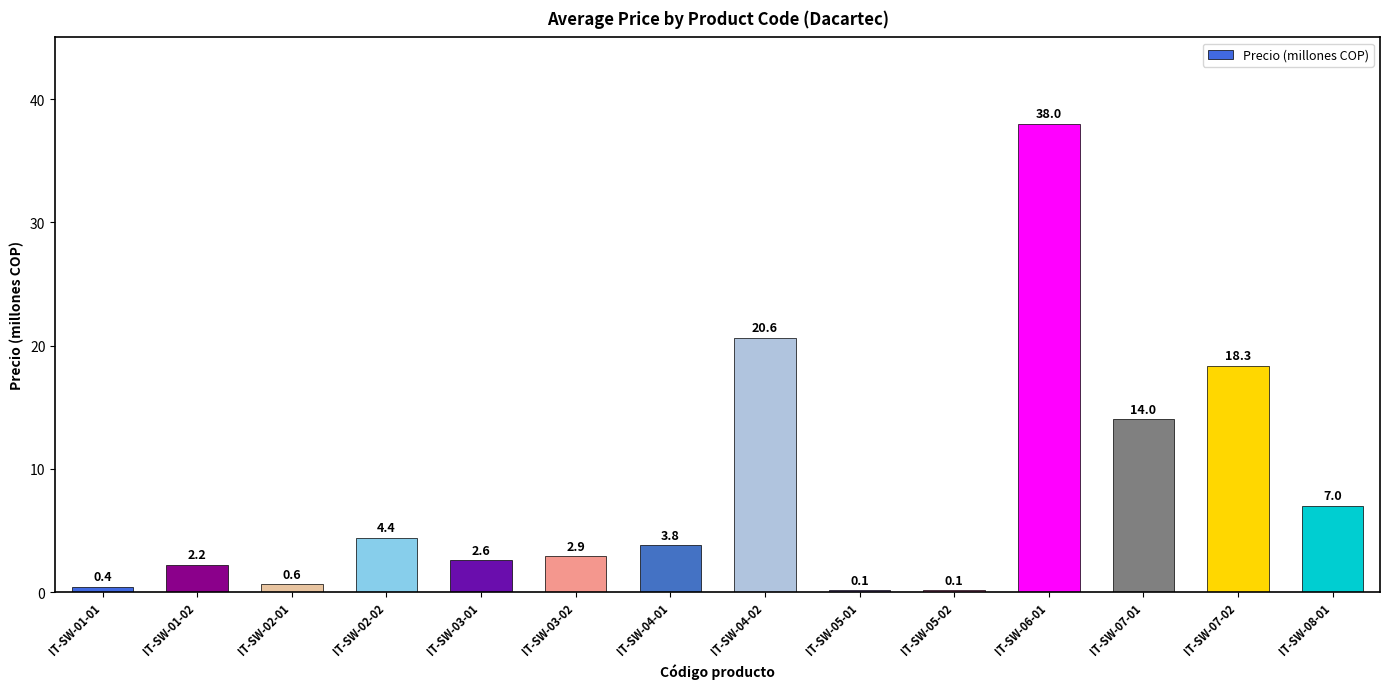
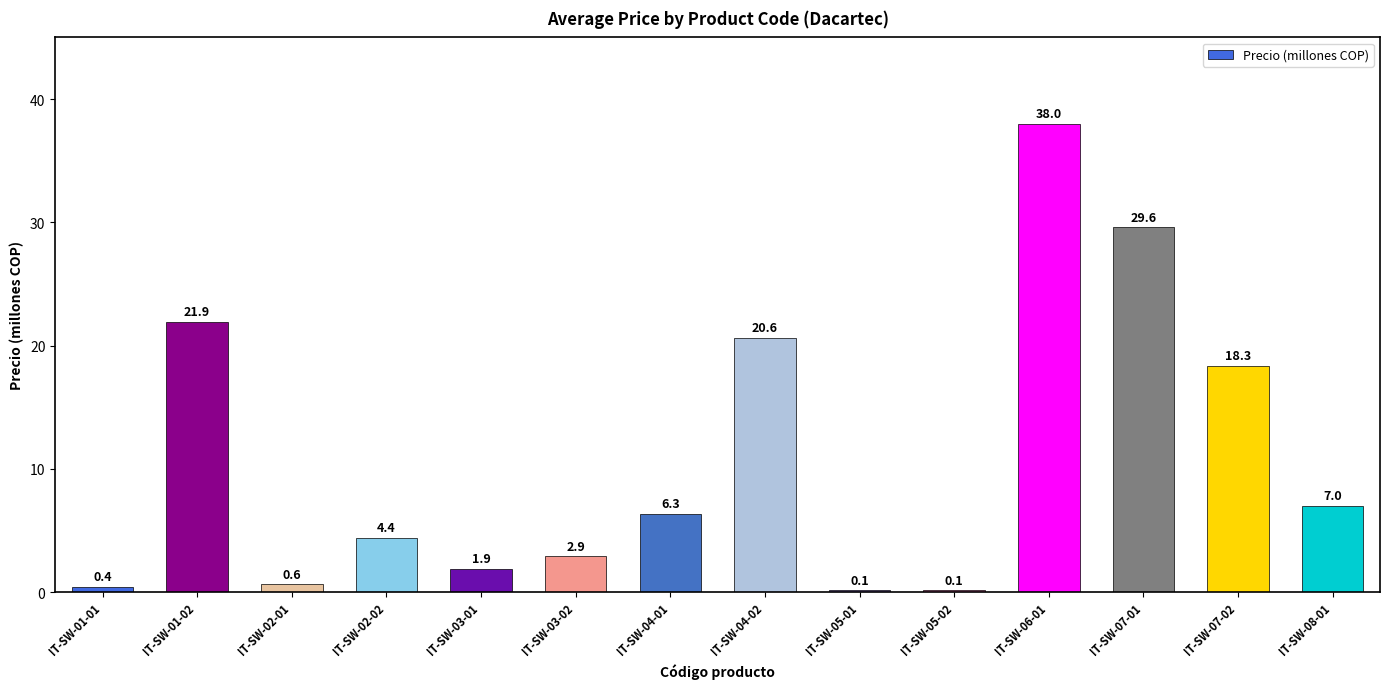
IT-SW-01-02: 2.2 -> 21.9
IT-SW-03-01: 2.6 -> 1.9
IT-SW-04-01: 3.8 -> 6.3
IT-SW-07-01: 14.0 -> 29.6
